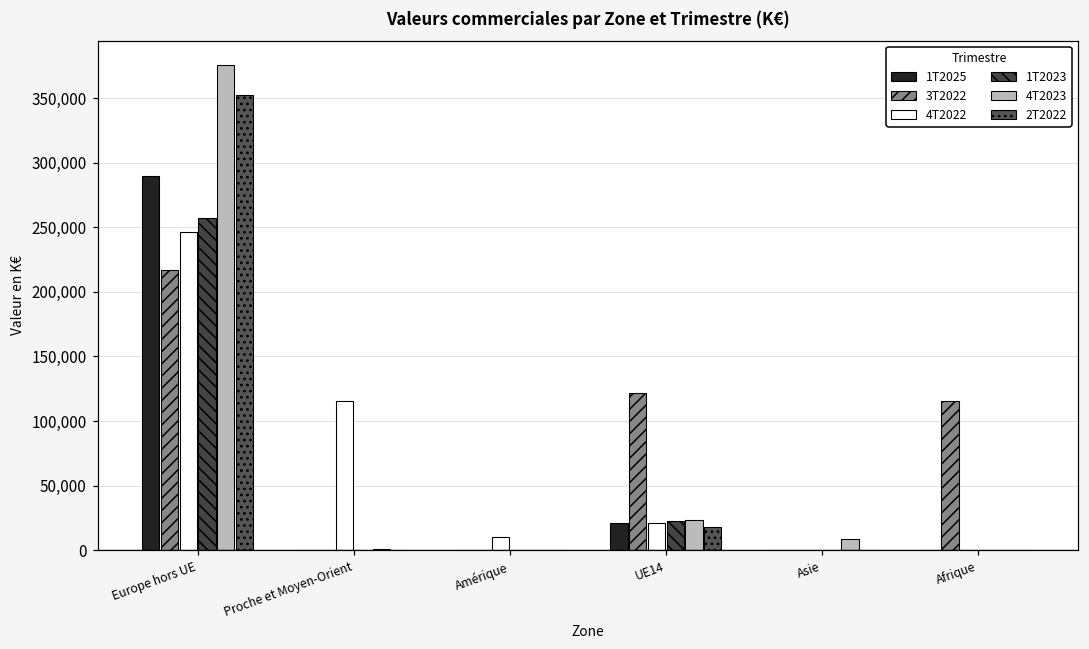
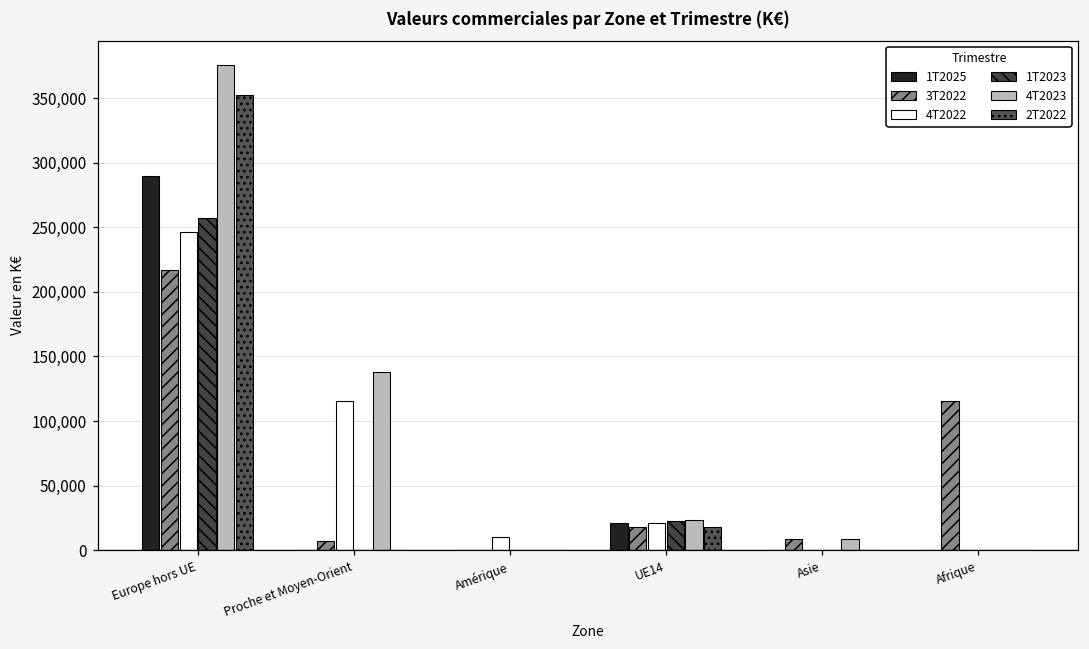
3T2022, Proche et Moyen-Orient: 0 -> 7,000
4T2023, Proche et Moyen-Orient: 1,000 -> 138,000
3T2022, UE14: 122,000 -> 18,000
3T2022, Asie: 0 -> 8,000
